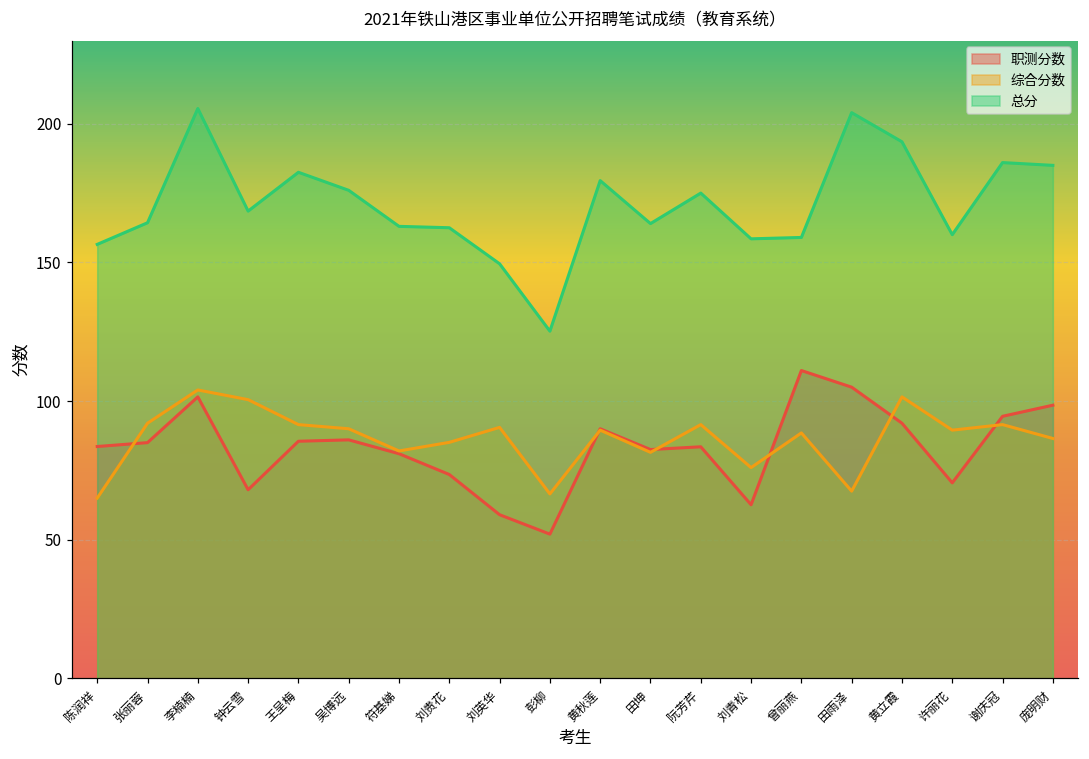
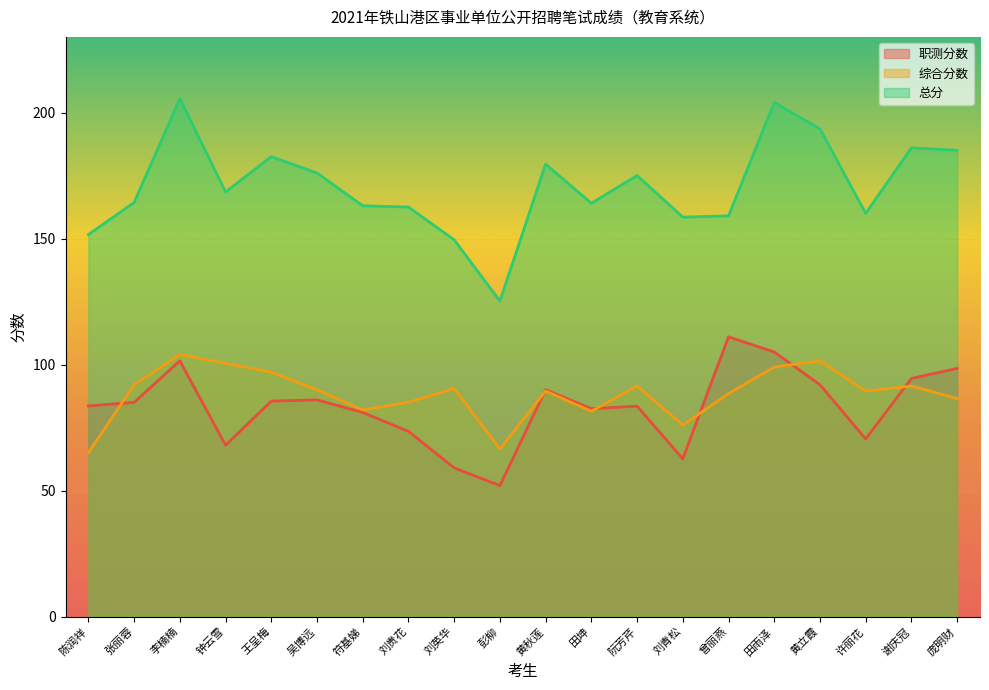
总分, 陈润祥: 157 -> 152
综合分数, 王呈梅: 92 -> 97
综合分数, 田雨泽: 68 -> 99
